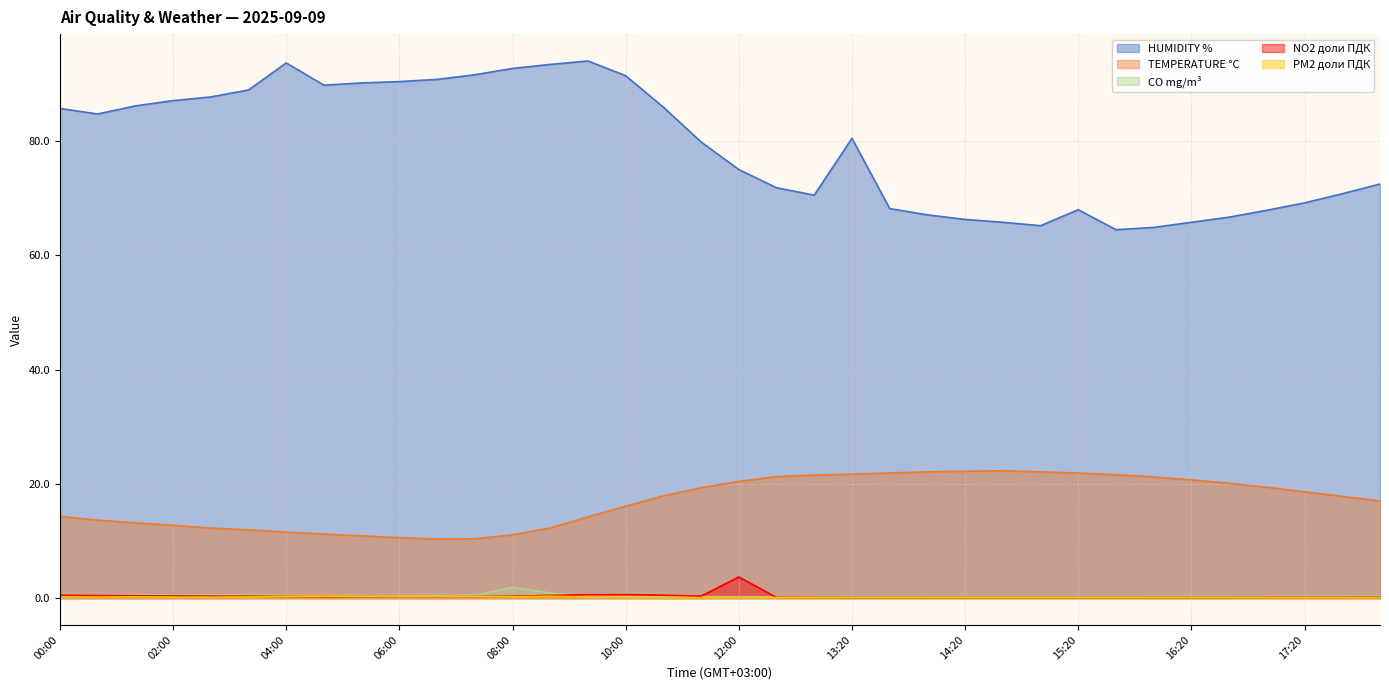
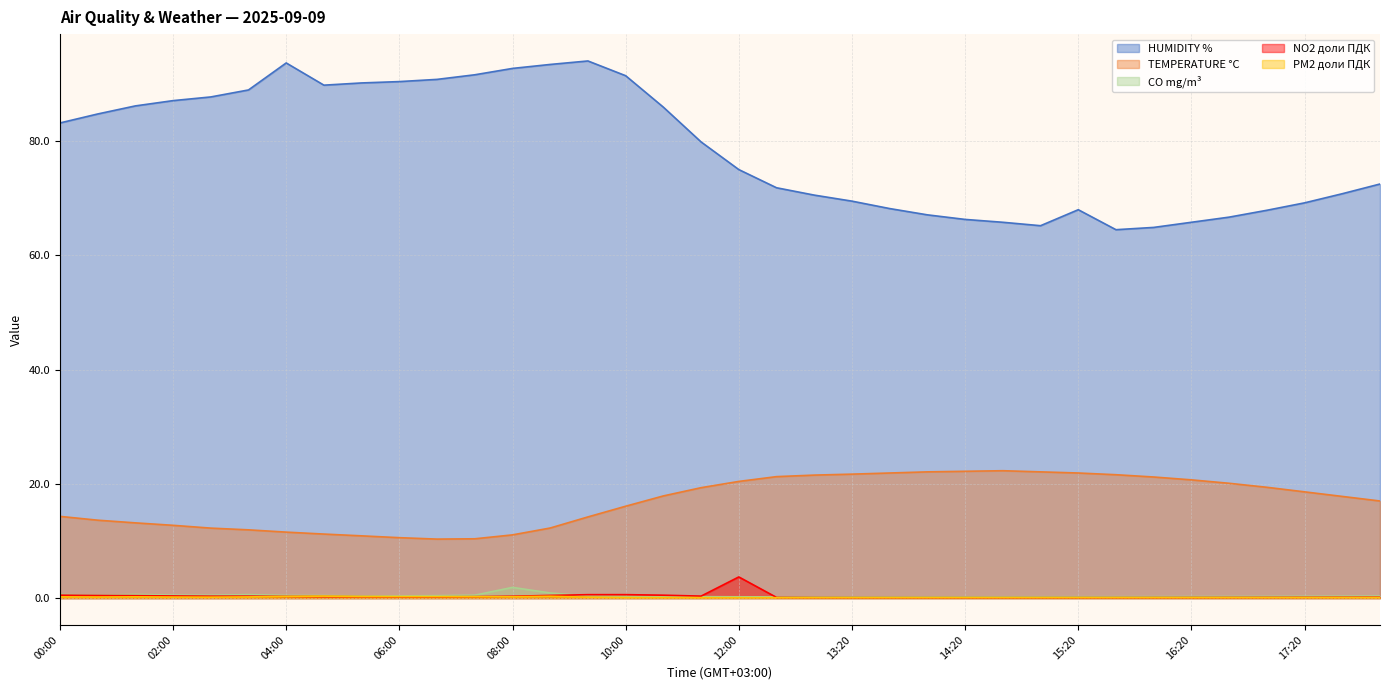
HUMIDITY %, 00:00: 86 -> 83
HUMIDITY %, 13:20: 81 -> 70
